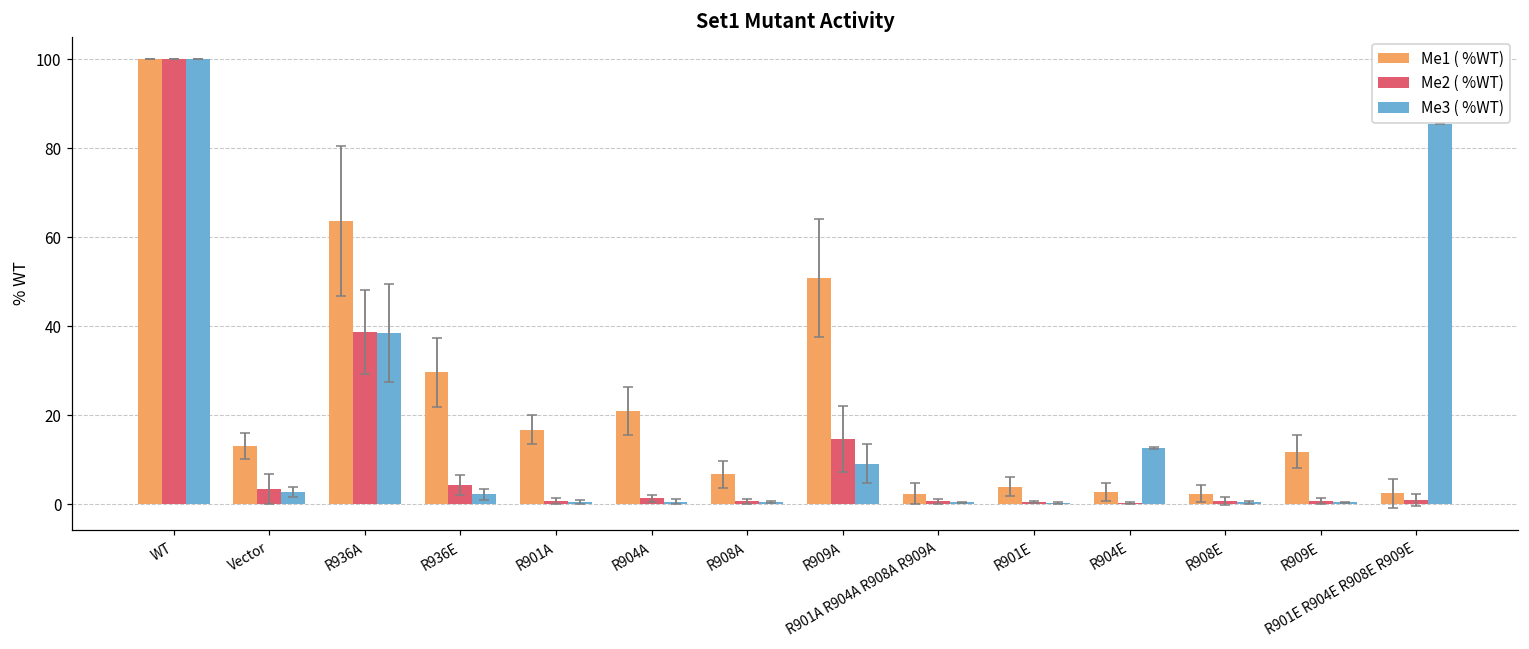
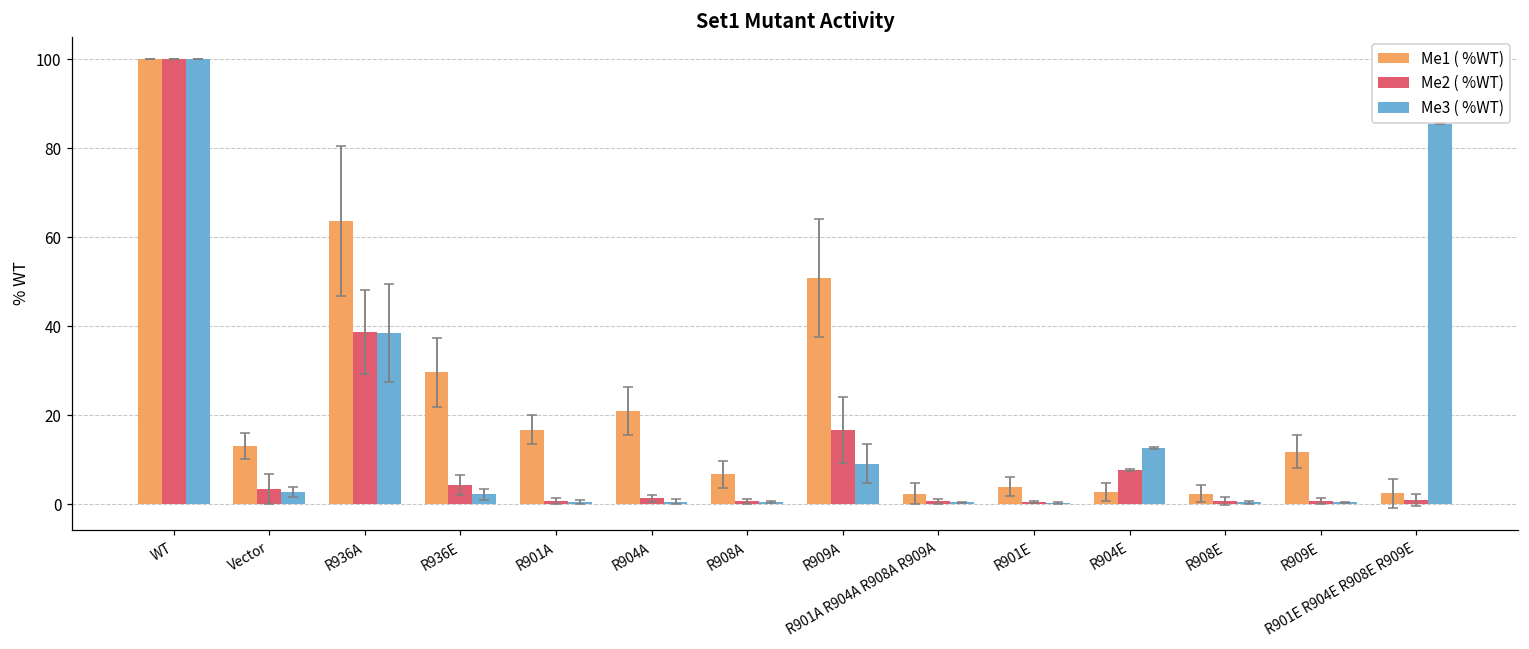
Me2 ( %WT), R909A: 15 -> 17
Me2 ( %WT), R904E: 0 -> 8
